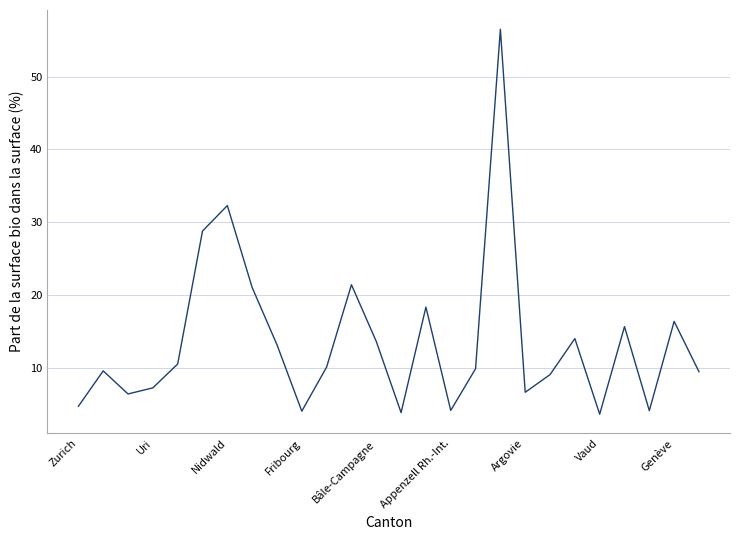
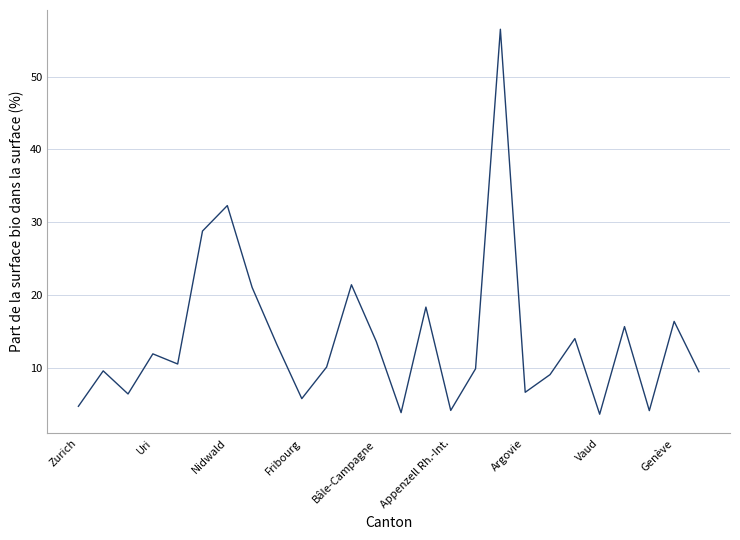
Uri: 7 -> 12
Fribourg: 4 -> 6
